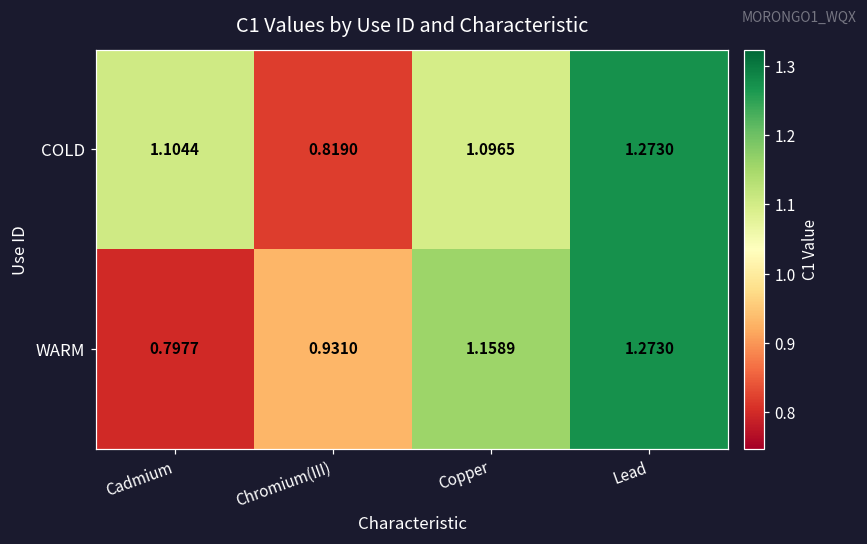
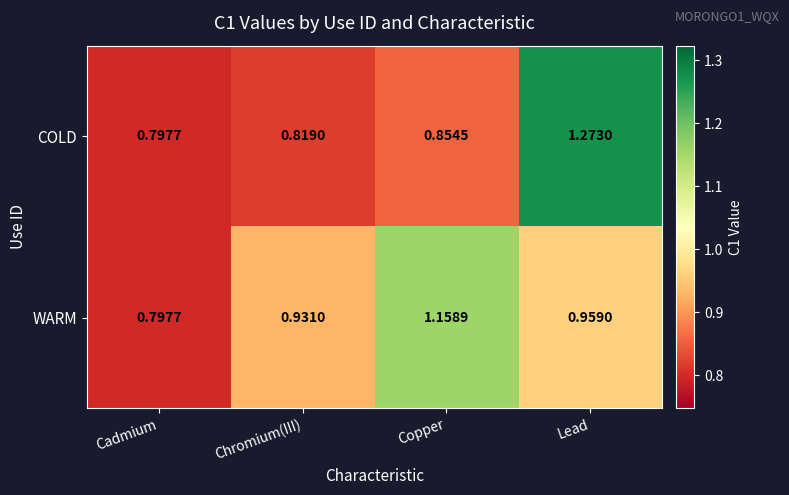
COLD, Cadmium: 1.1044 -> 0.7977
COLD, Copper: 1.0965 -> 0.8545
WARM, Lead: 1.2730 -> 0.9590
